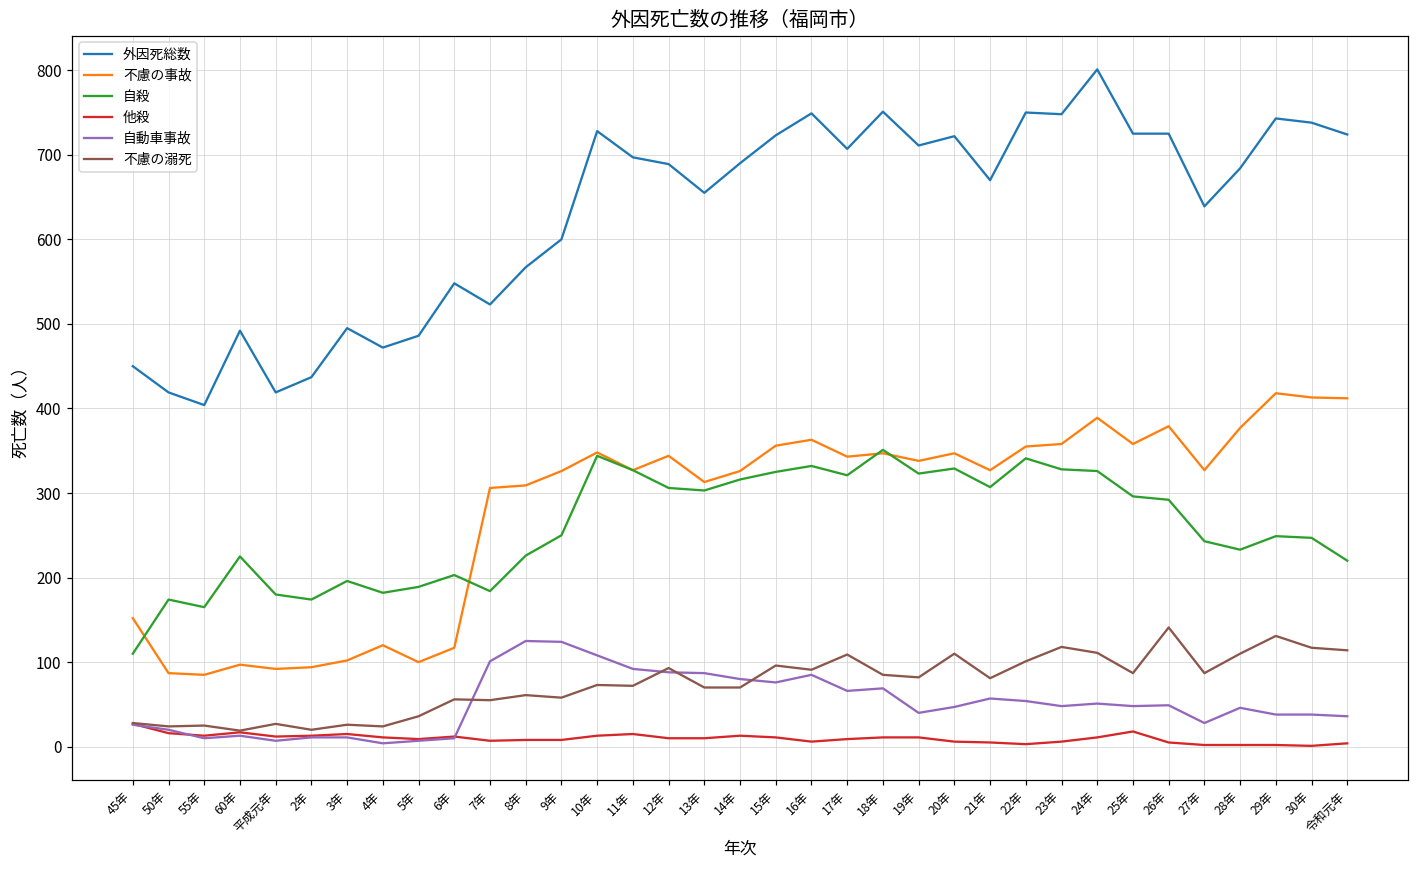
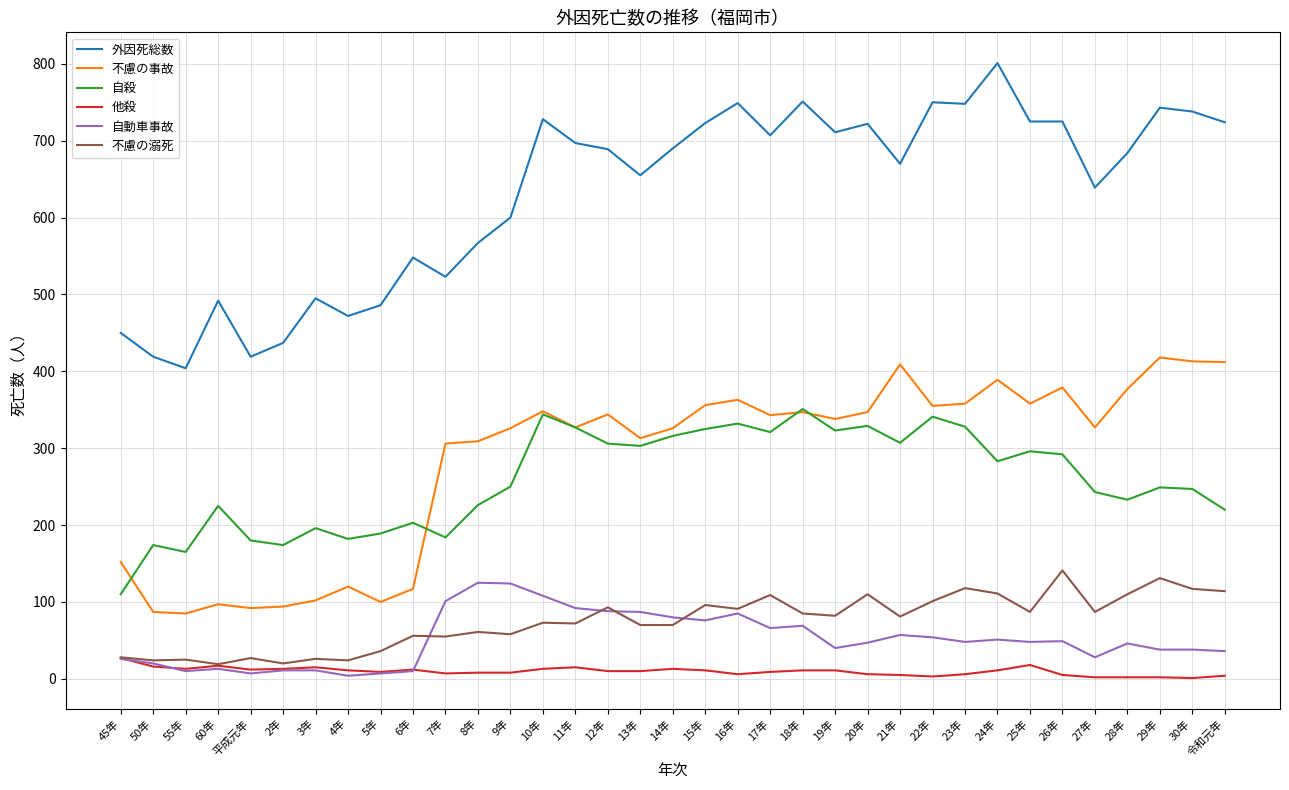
不慮の事故, 21年: 330 -> 410
自殺, 24年: 330 -> 280
